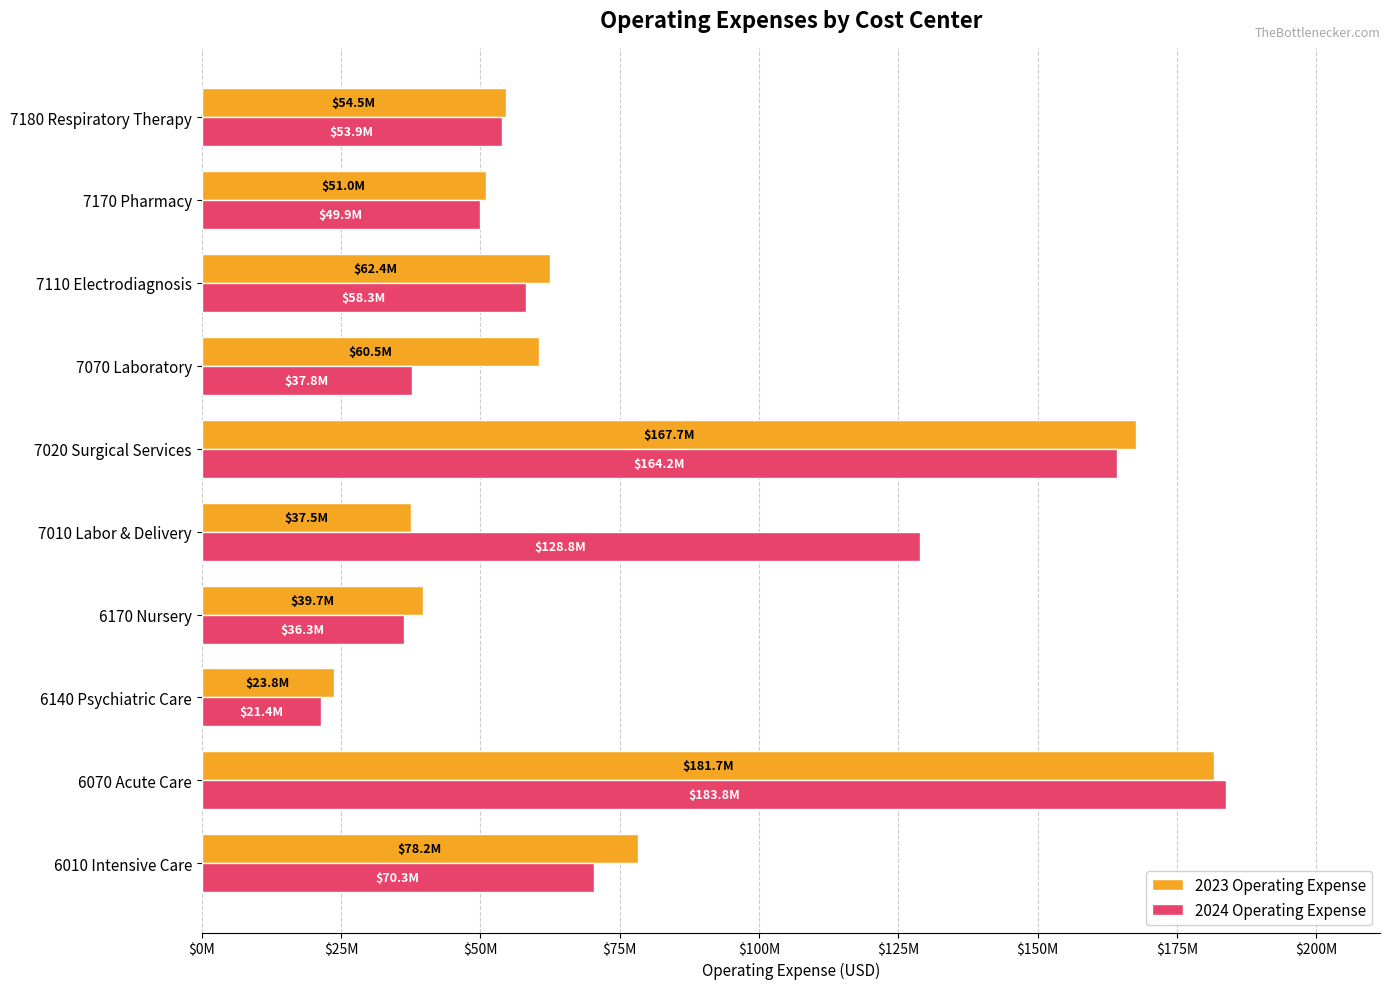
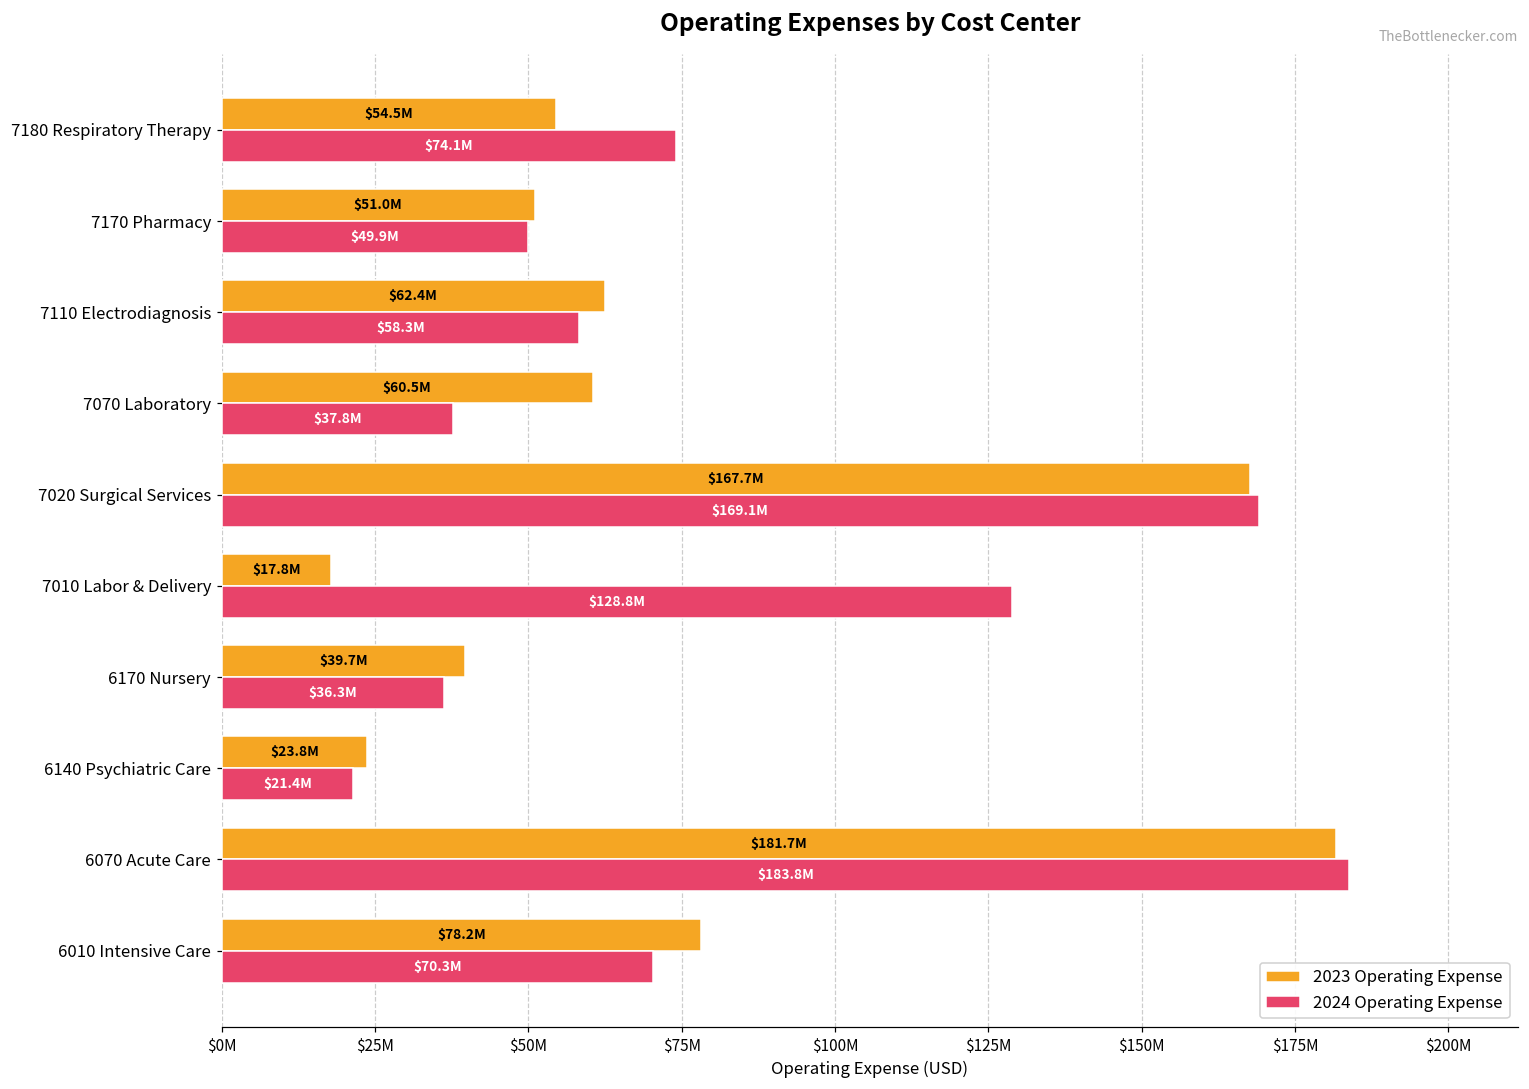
2024 Operating Expense, 7180 Respiratory Therapy: $53.9M -> $74.1M
2024 Operating Expense, 7020 Surgical Services: $164.2M -> $169.1M
2023 Operating Expense, 7010 Labor & Delivery: $37.5M -> $17.8M
